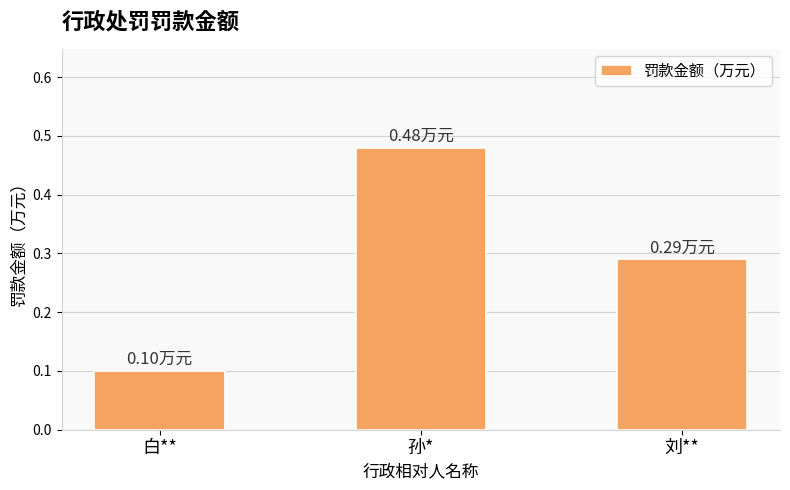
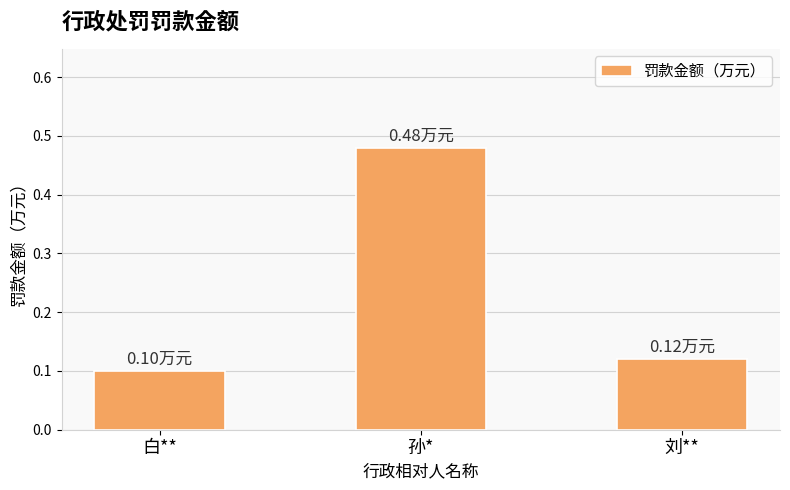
刘**: 0.29 -> 0.12
